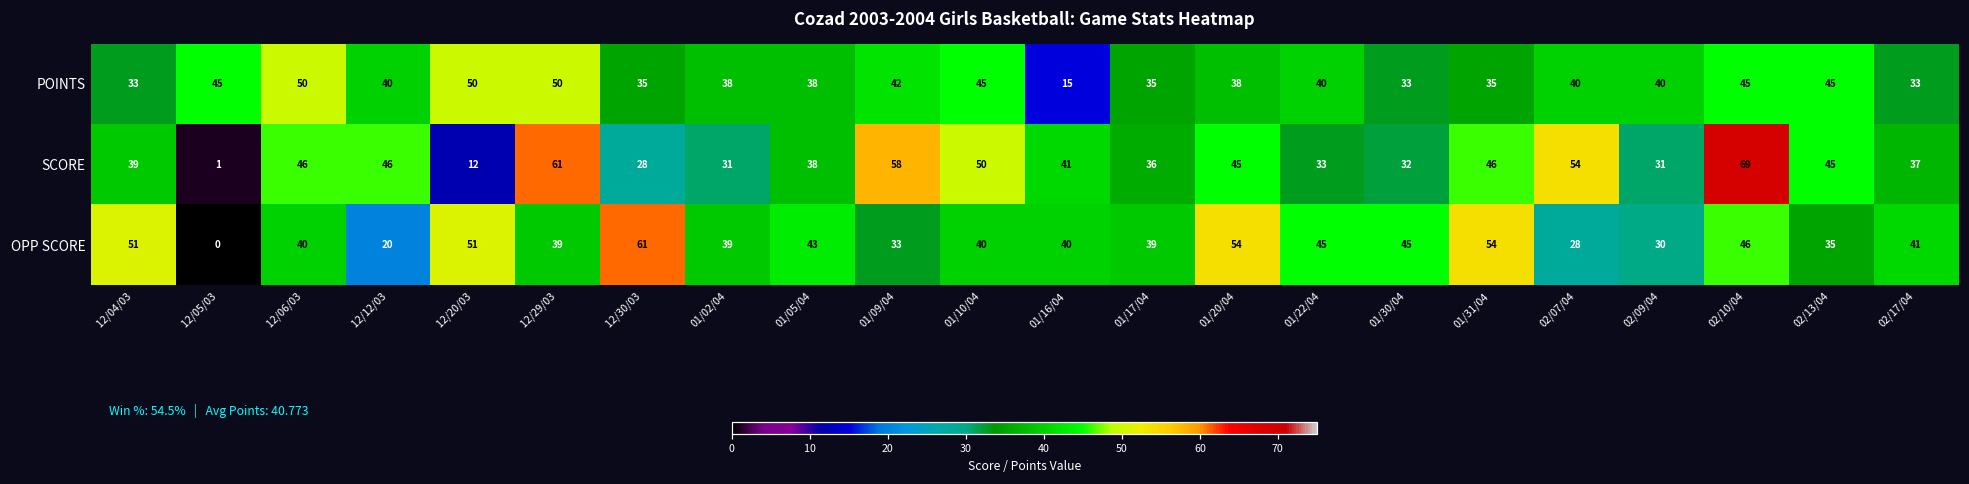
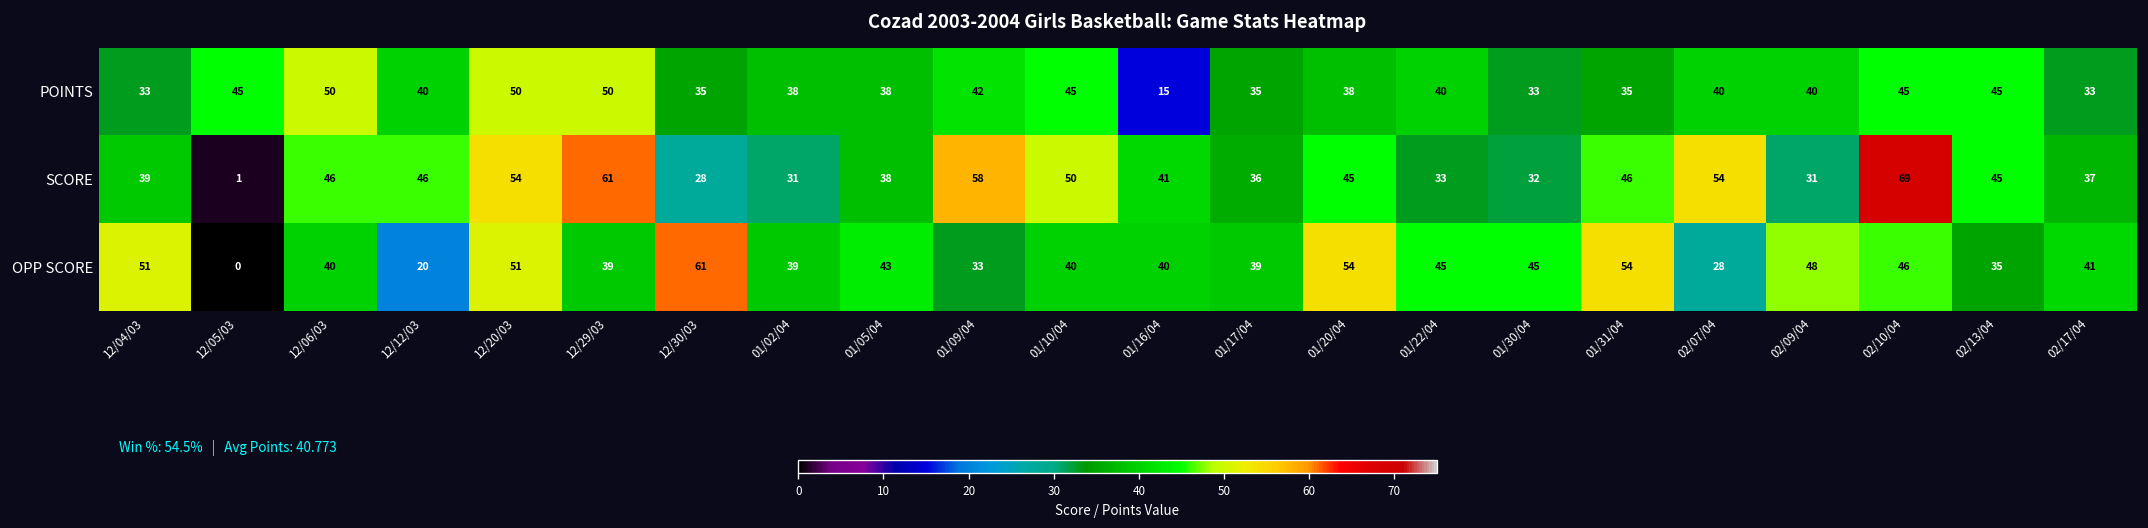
SCORE, 12/20/03: 12 -> 54
OPP SCORE, 02/09/04: 30 -> 48
